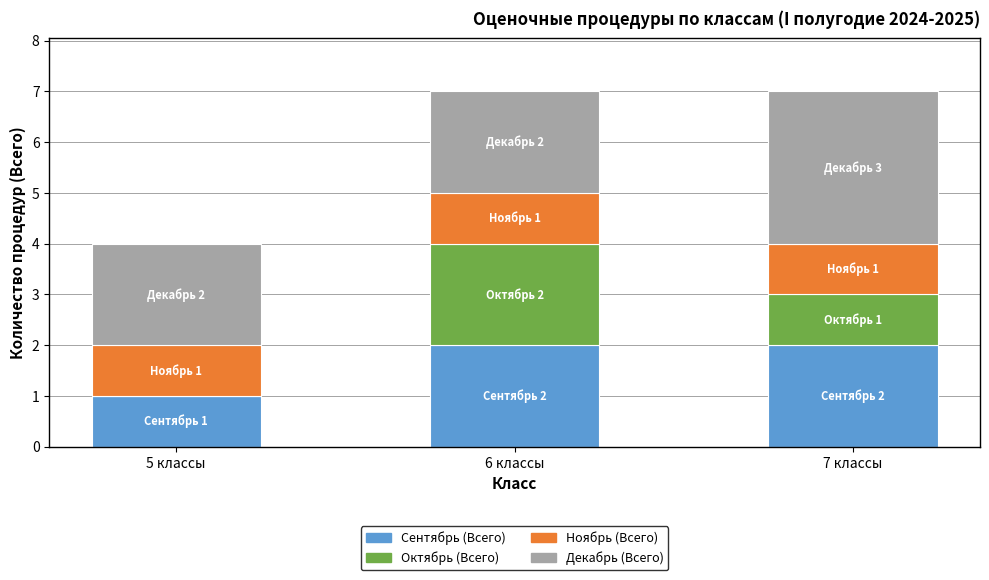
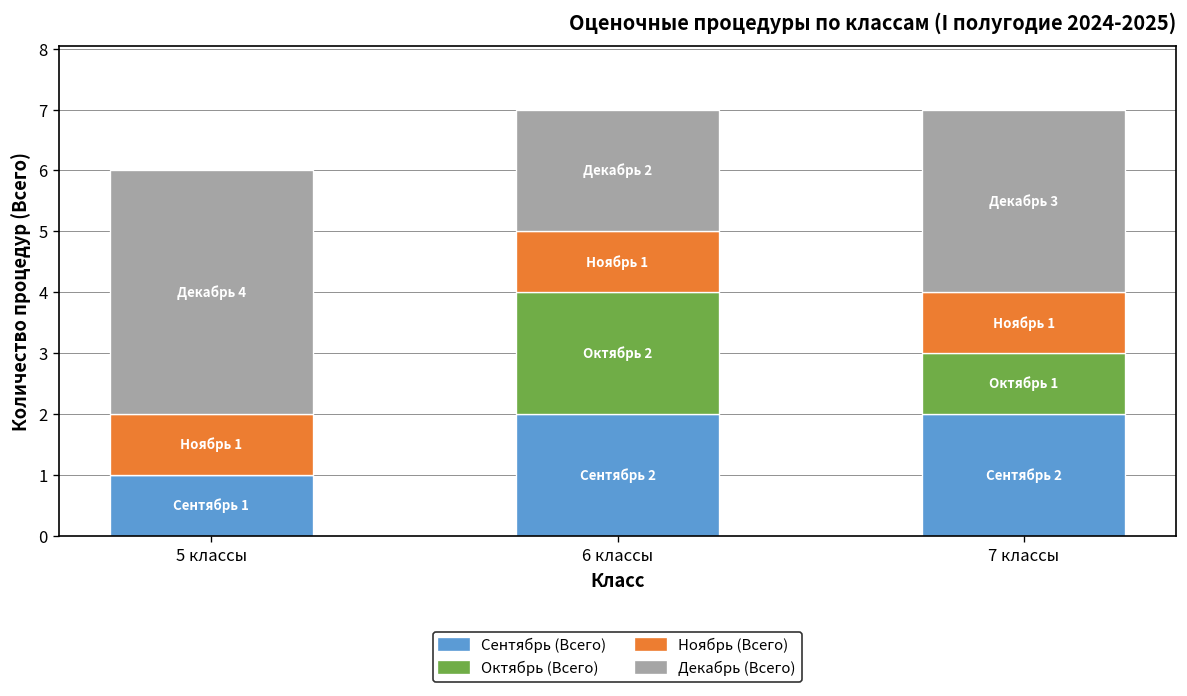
Декабрь (Всего), 5 классы: 2 -> 4
